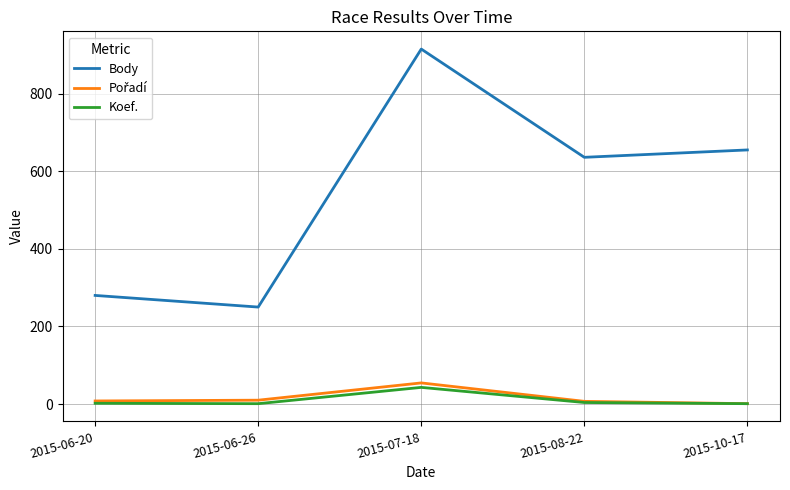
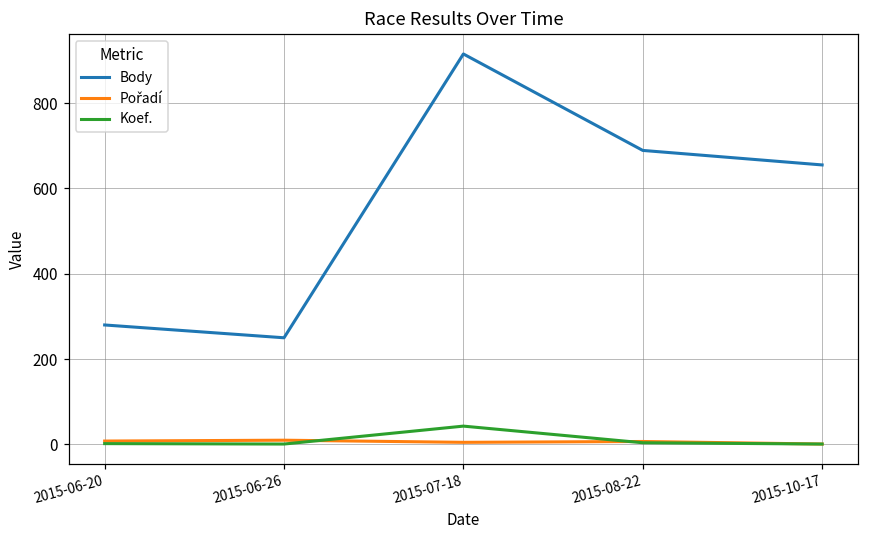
Pořadí, 2015-07-18: 50 -> 10
Body, 2015-08-22: 640 -> 690
